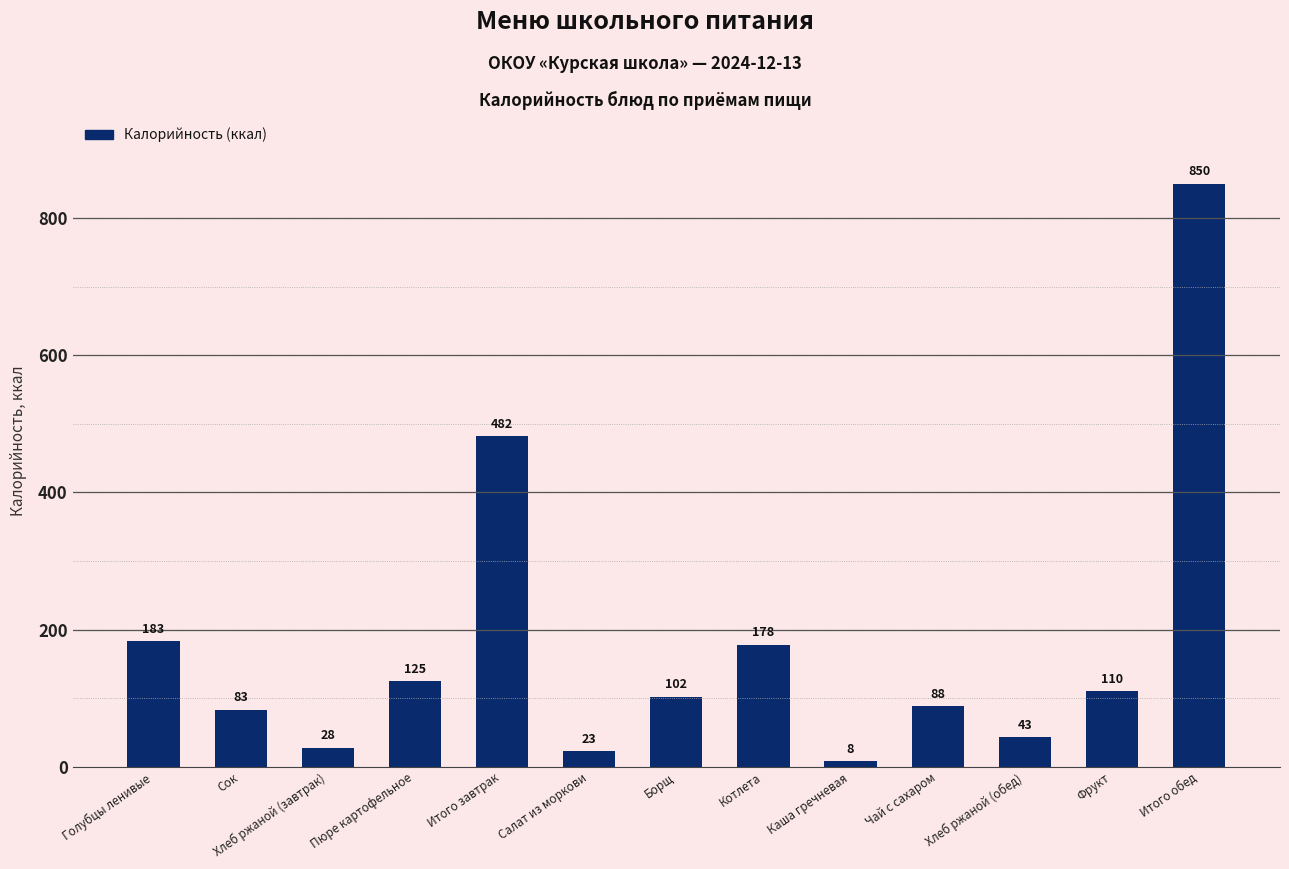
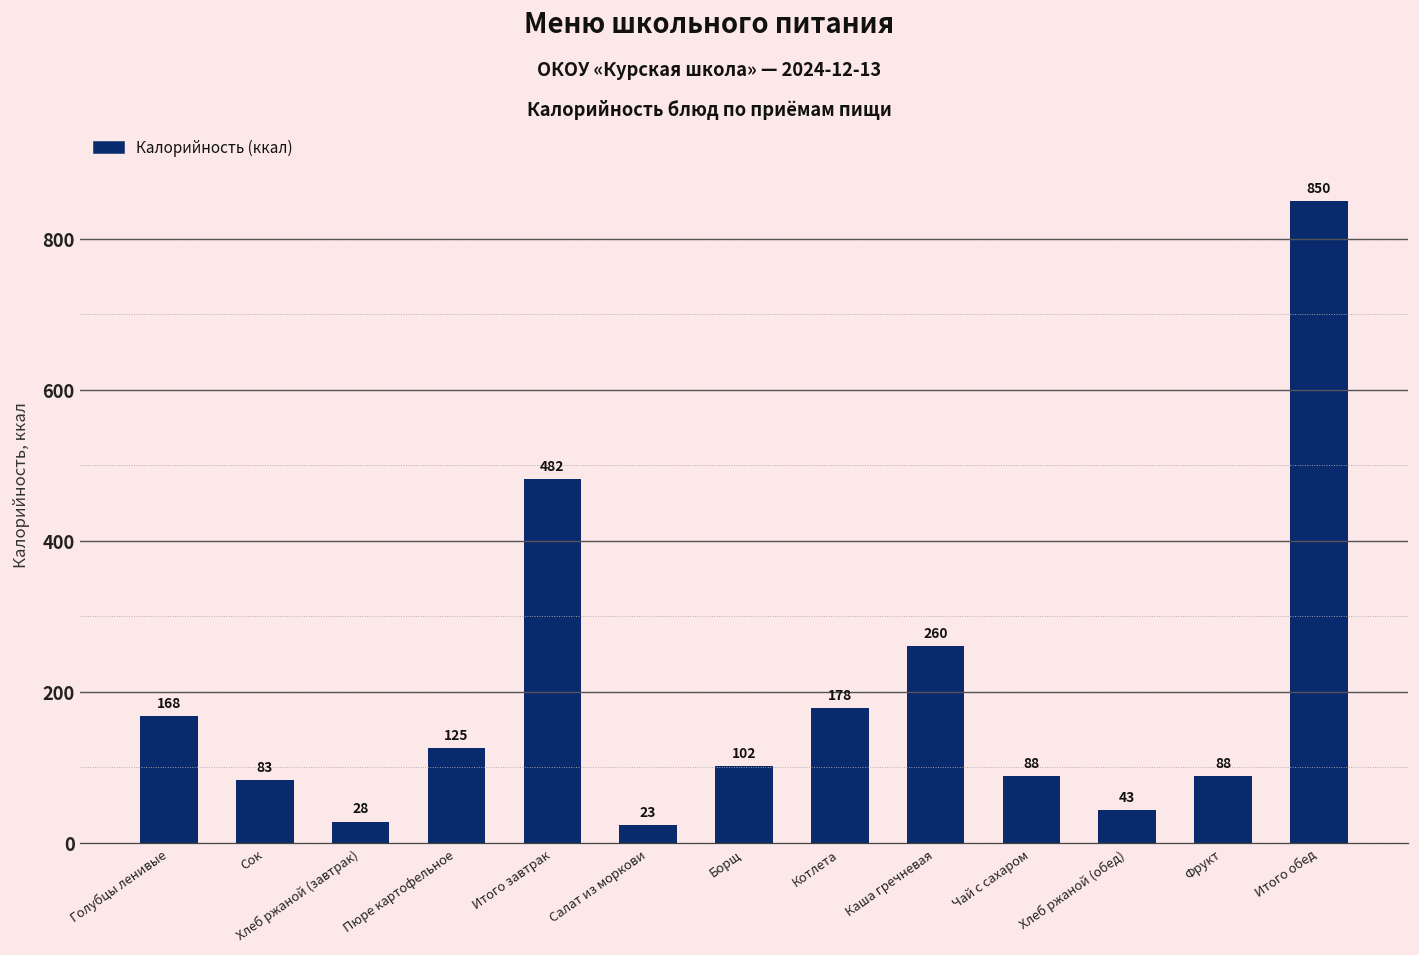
Голубцы ленивые: 183 -> 168
Каша гречневая: 8 -> 260
Фрукт: 110 -> 88
